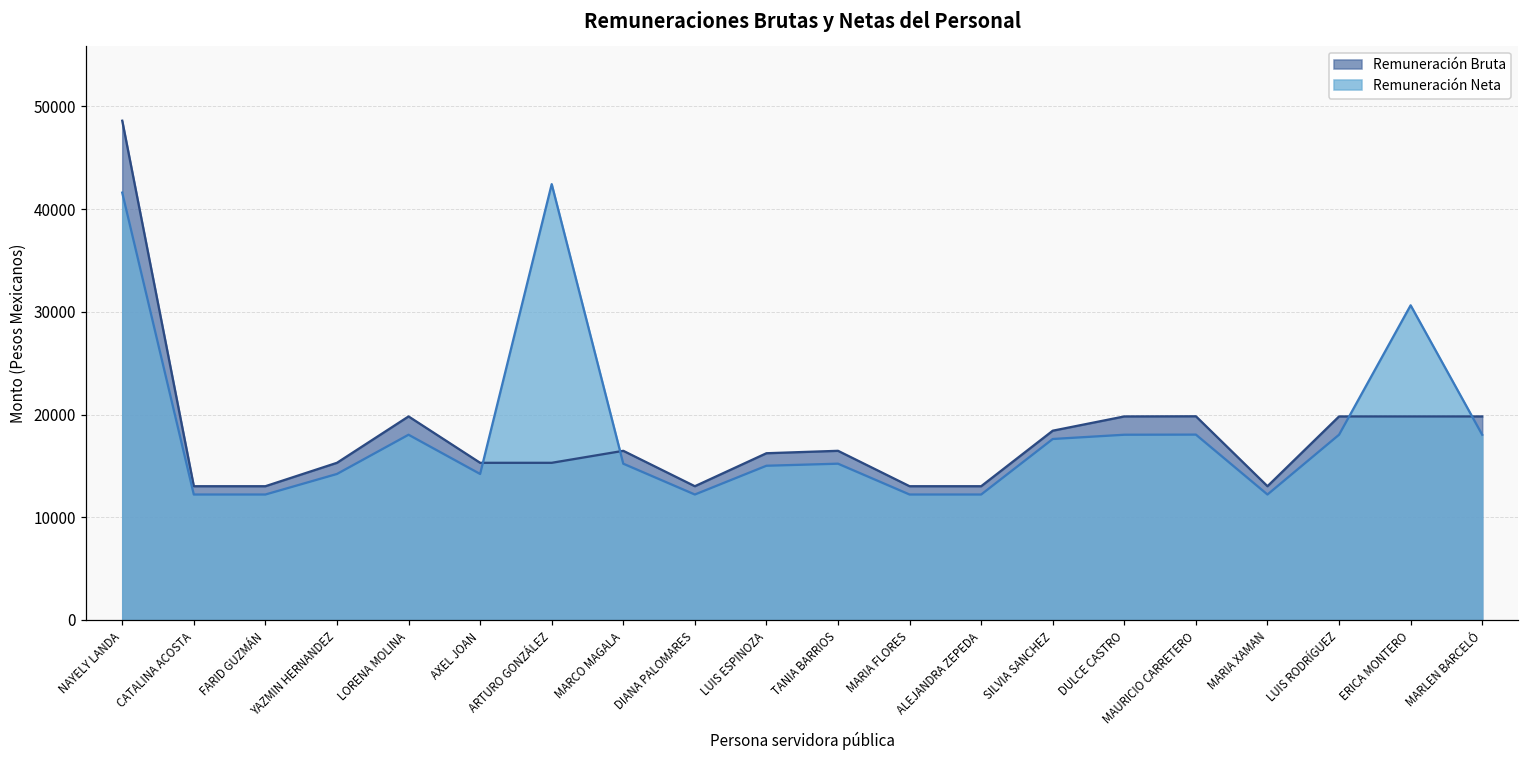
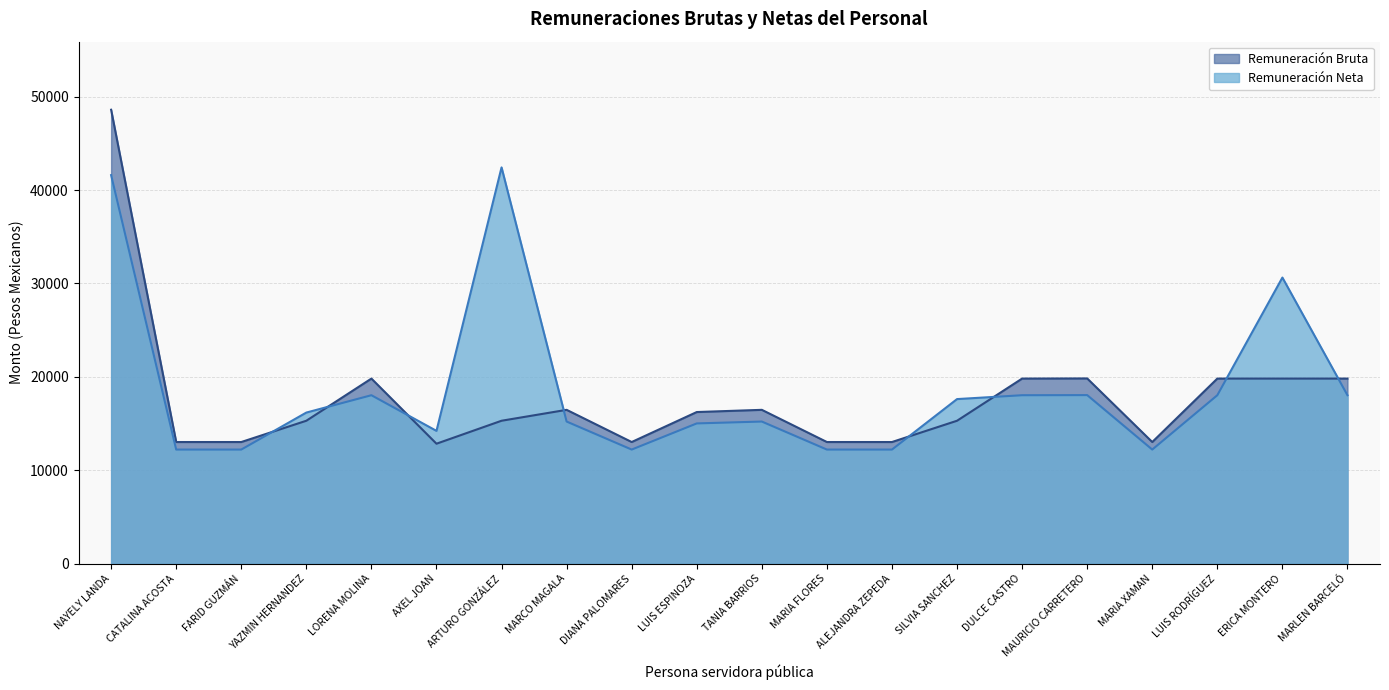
Remuneración Neta, YAZMIN HERNANDEZ: 14000 -> 16000
Remuneración Bruta, AXEL JOAN: 15000 -> 13000
Remuneración Bruta, SILVIA SANCHEZ: 18000 -> 15000
